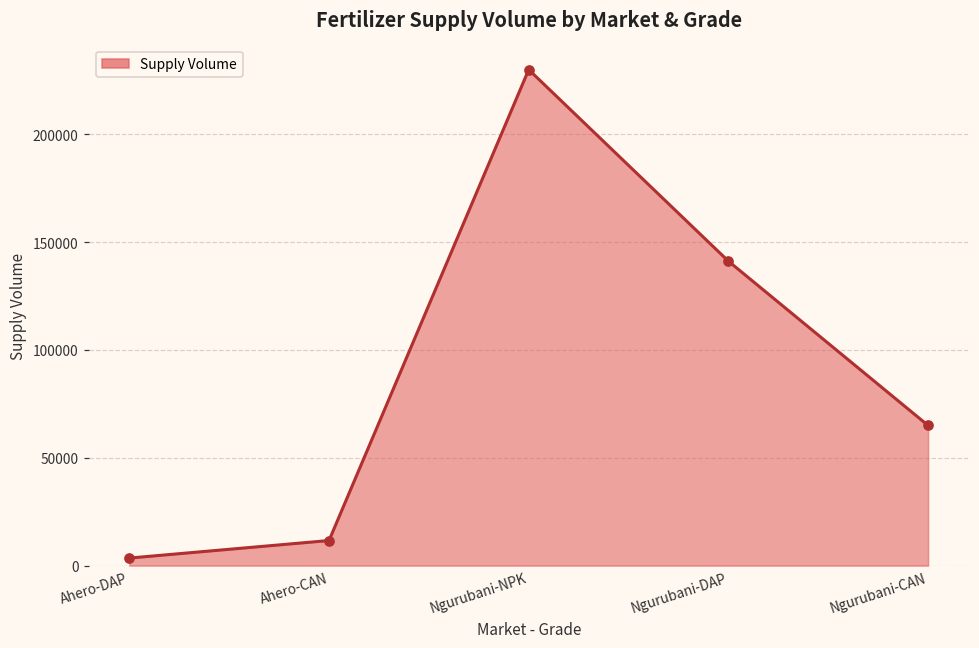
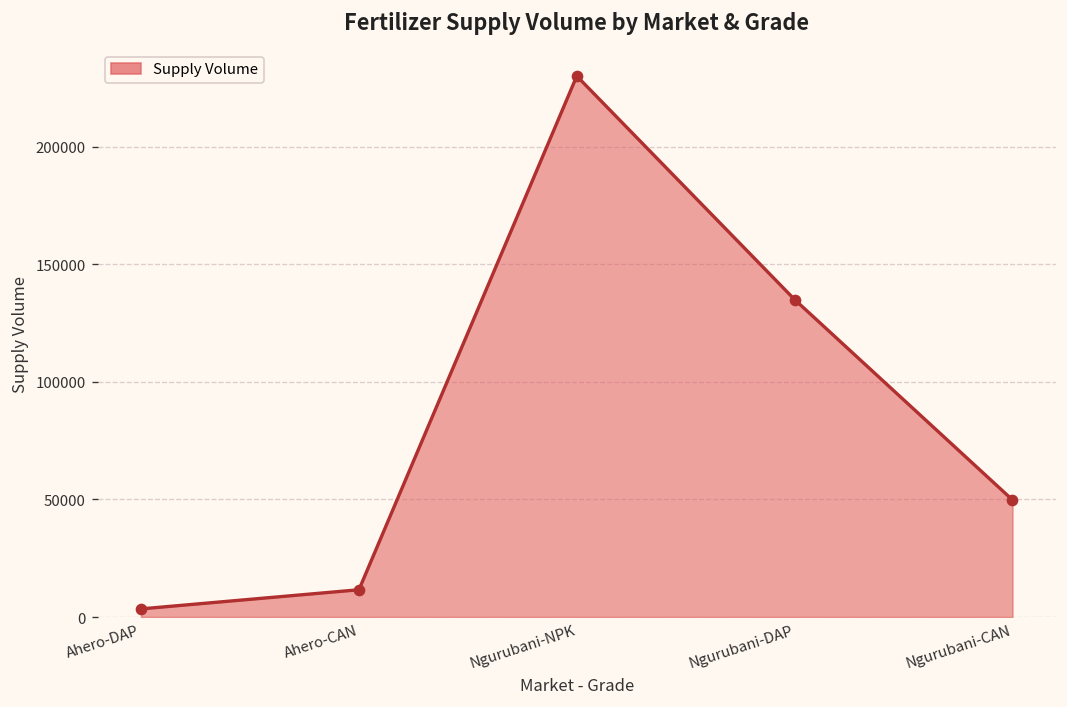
Ngurubani-DAP: 141000 -> 135000
Ngurubani-CAN: 65000 -> 50000
